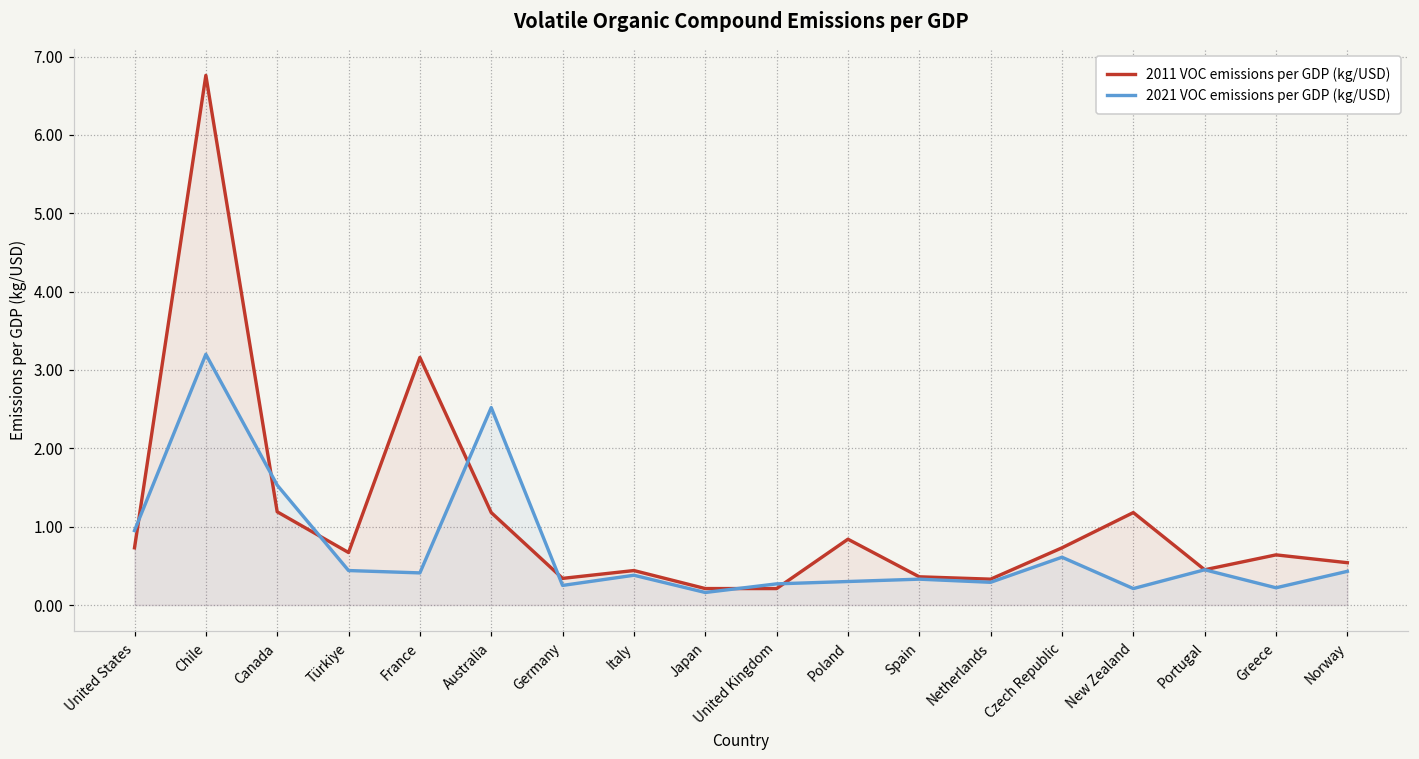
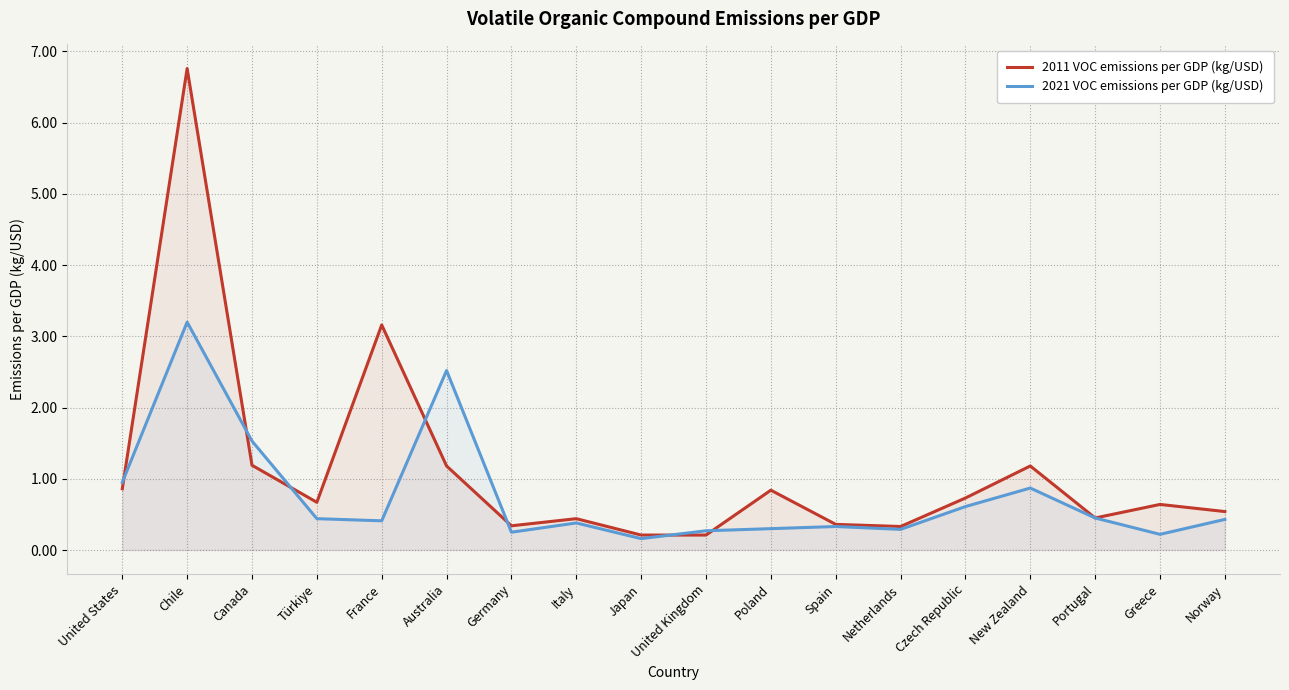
2011 VOC emissions per GDP (kg/USD), United States: 0.7 -> 0.9
2021 VOC emissions per GDP (kg/USD), New Zealand: 0.2 -> 0.9
